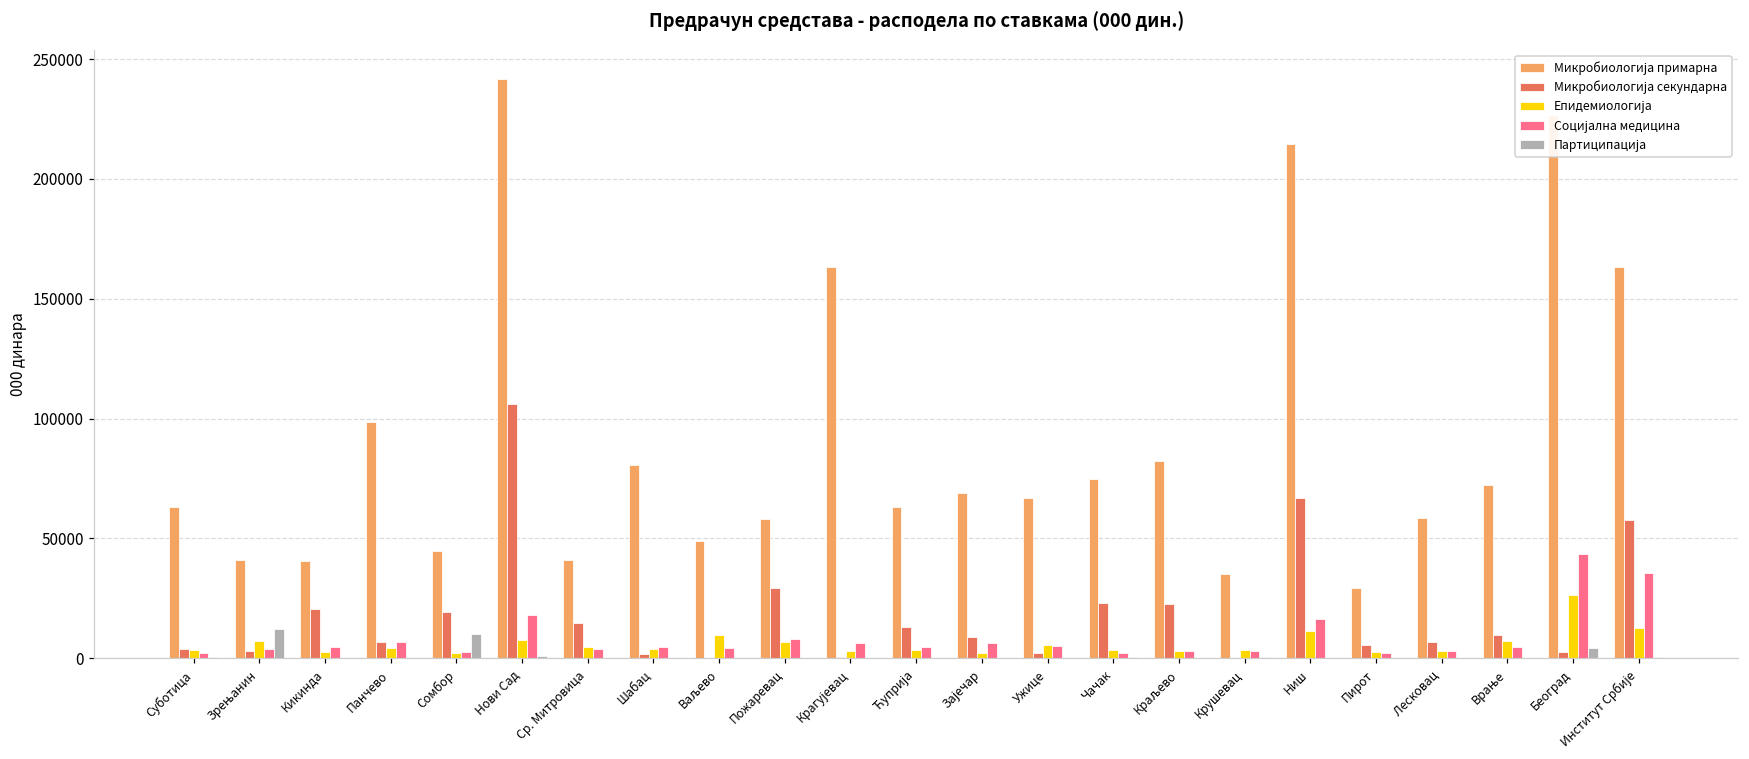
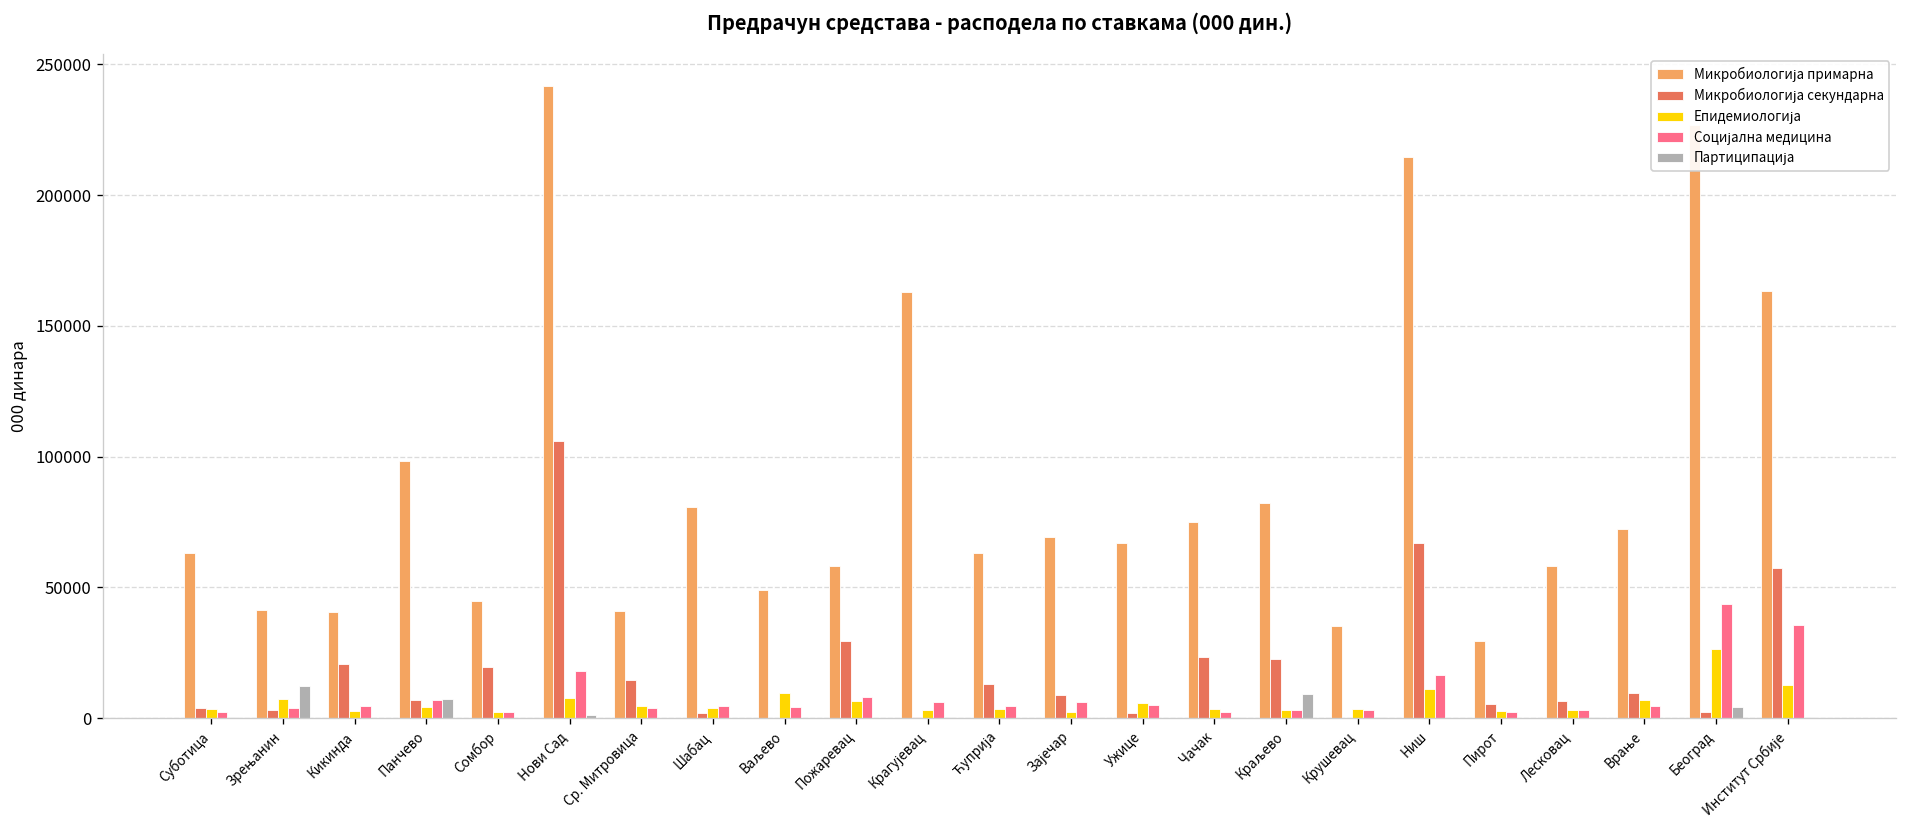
Партиципација, Панчево: 0 -> 7000
Партиципација, Сомбор: 10000 -> 0
Партиципација, Краљево: 0 -> 9000
